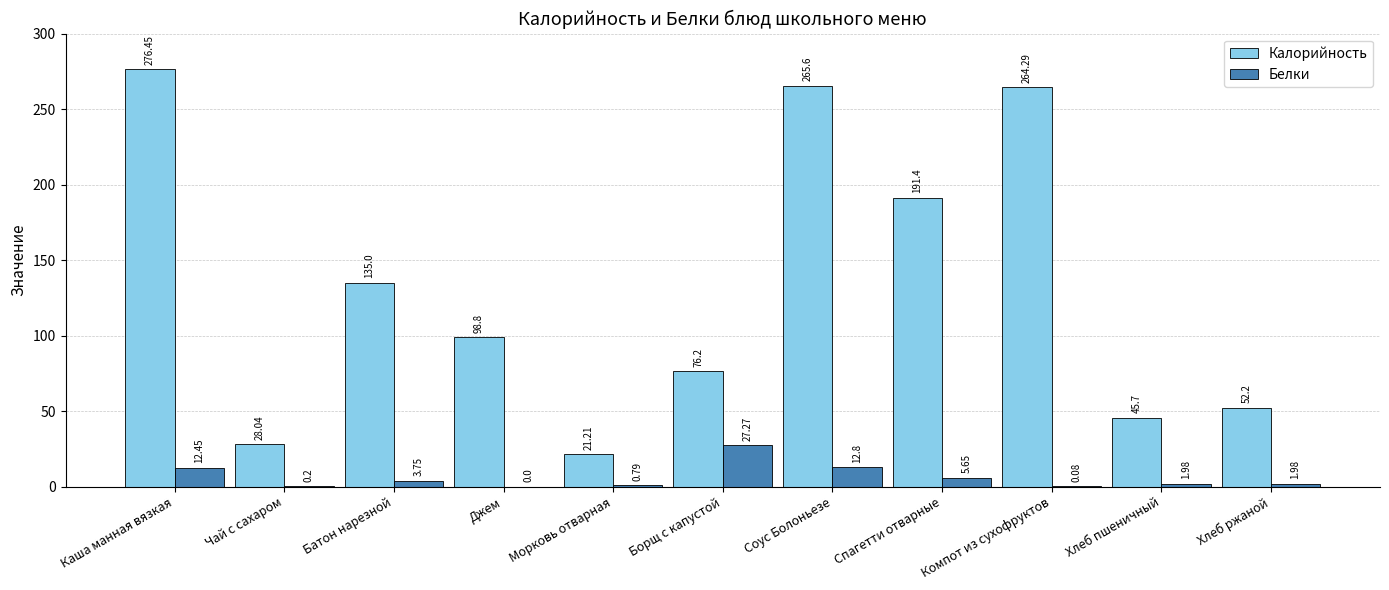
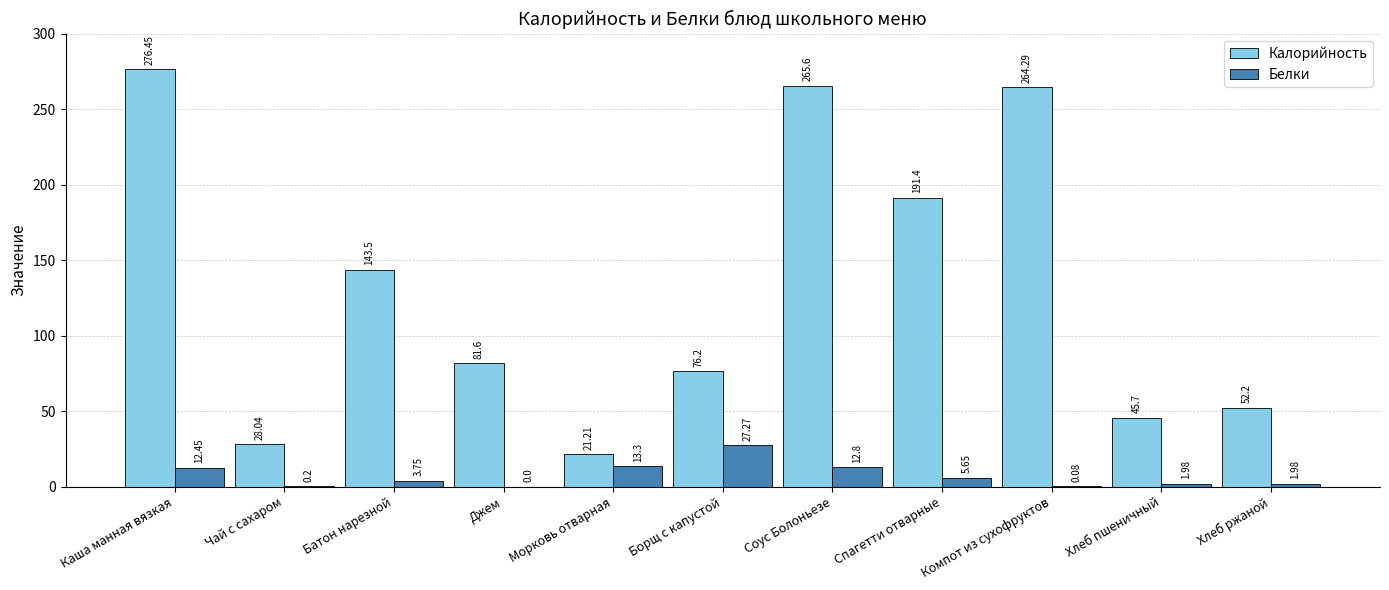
Калорийность, Батон нарезной: 135.0 -> 143.5
Калорийность, Джем: 98.8 -> 81.6
Белки, Морковь отварная: 0.79 -> 13.3
